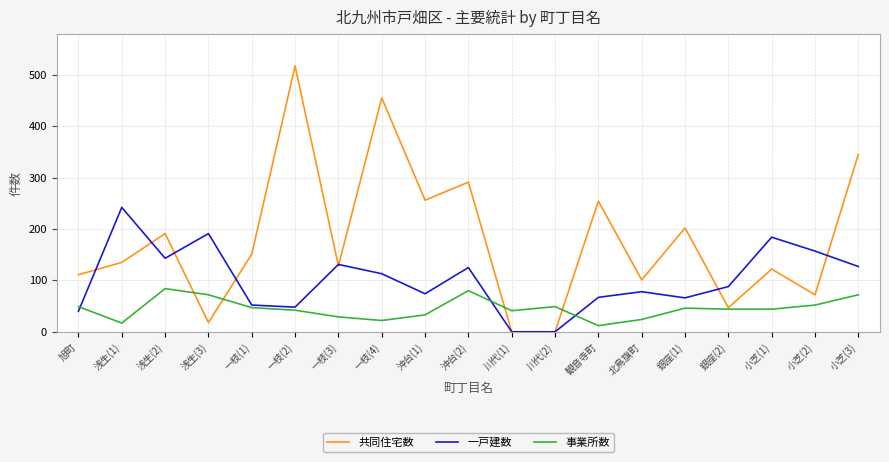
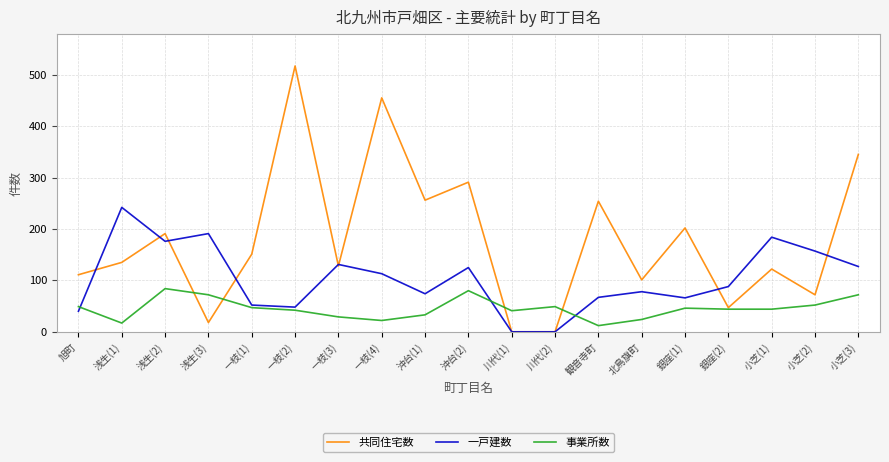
一戸建数, 浅生(2): 140 -> 180
